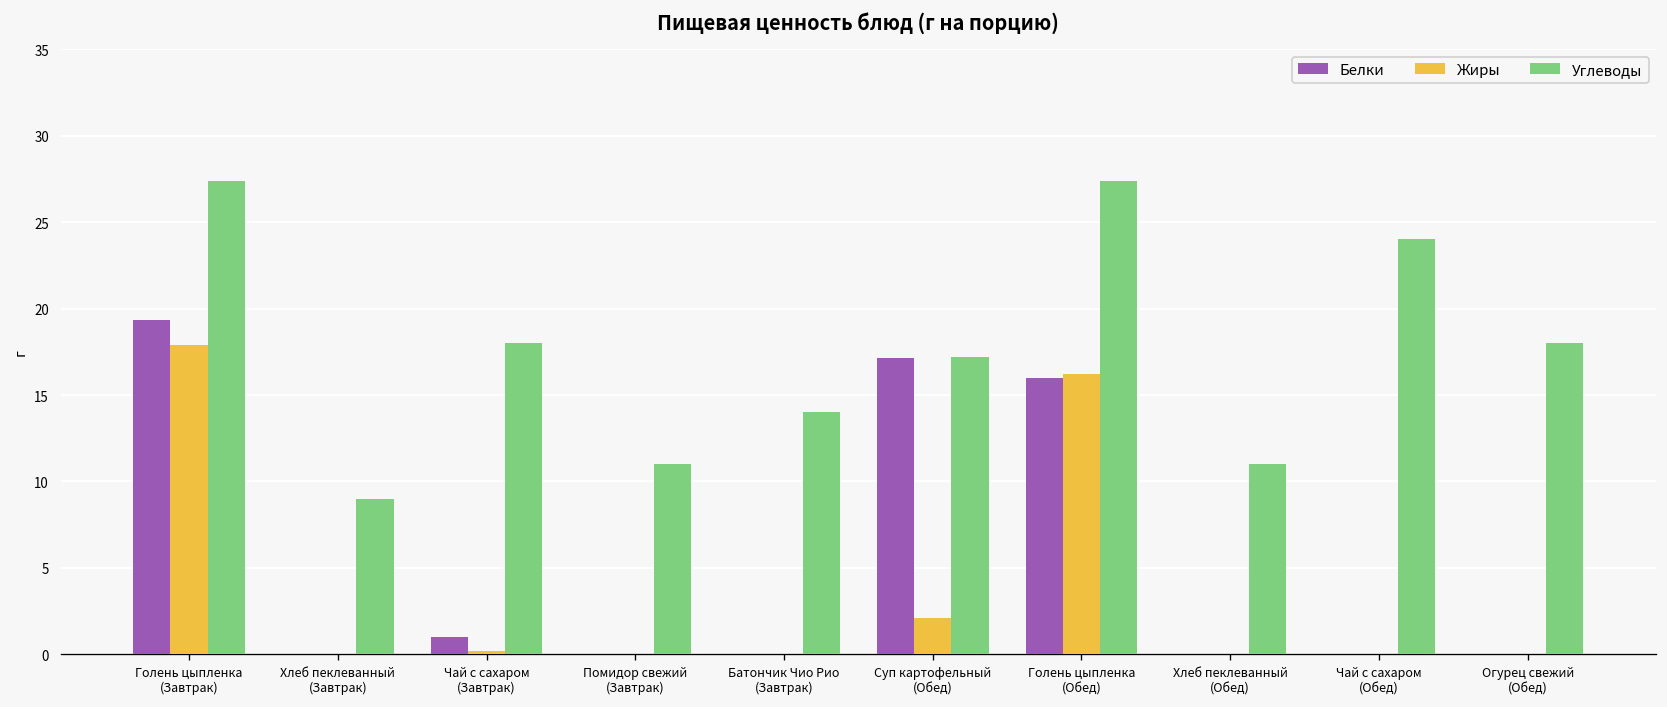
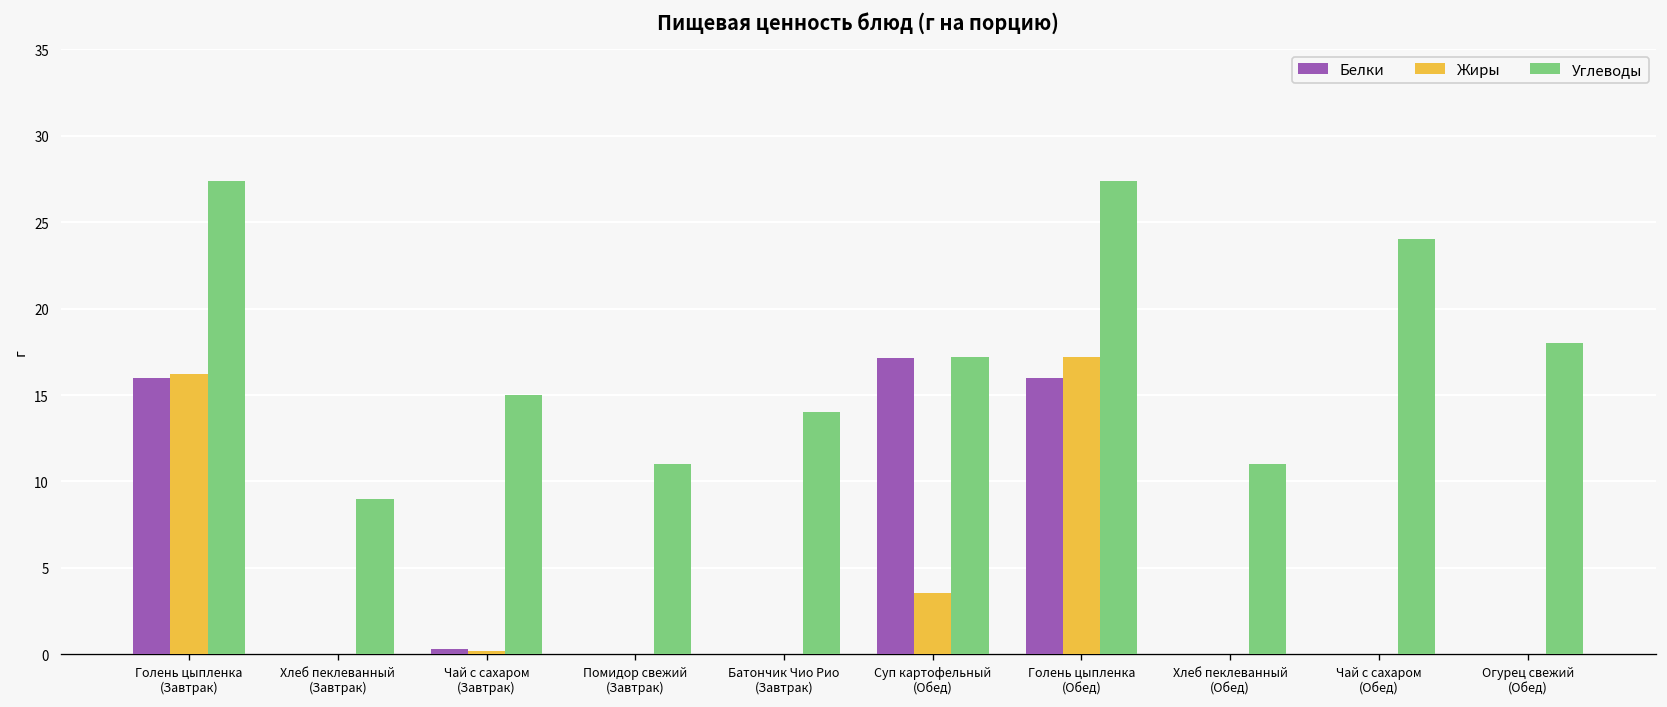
Белки, Голень цыпленка (Завтрак): 19.3 -> 16.0
Жиры, Голень цыпленка (Завтрак): 17.9 -> 16.2
Белки, Чай с сахаром (Завтрак): 1.0 -> 0.3
Углеводы, Чай с сахаром (Завтрак): 18 -> 15
Жиры, Суп картофельный (Обед): 2.1 -> 3.6
Жиры, Голень цыпленка (Обед): 16.2 -> 17.2
